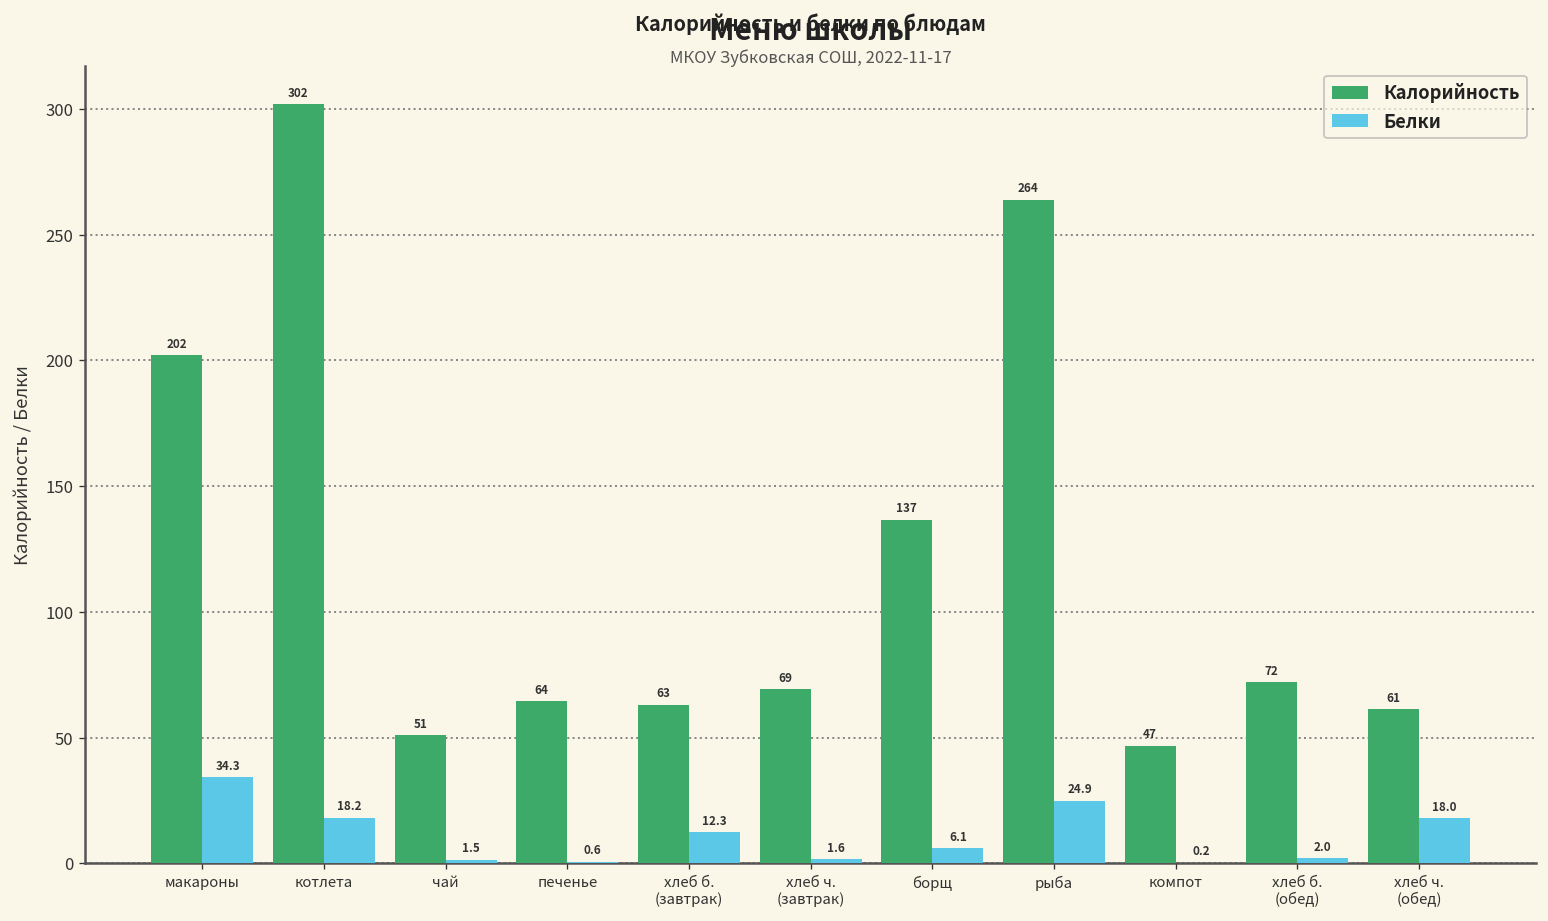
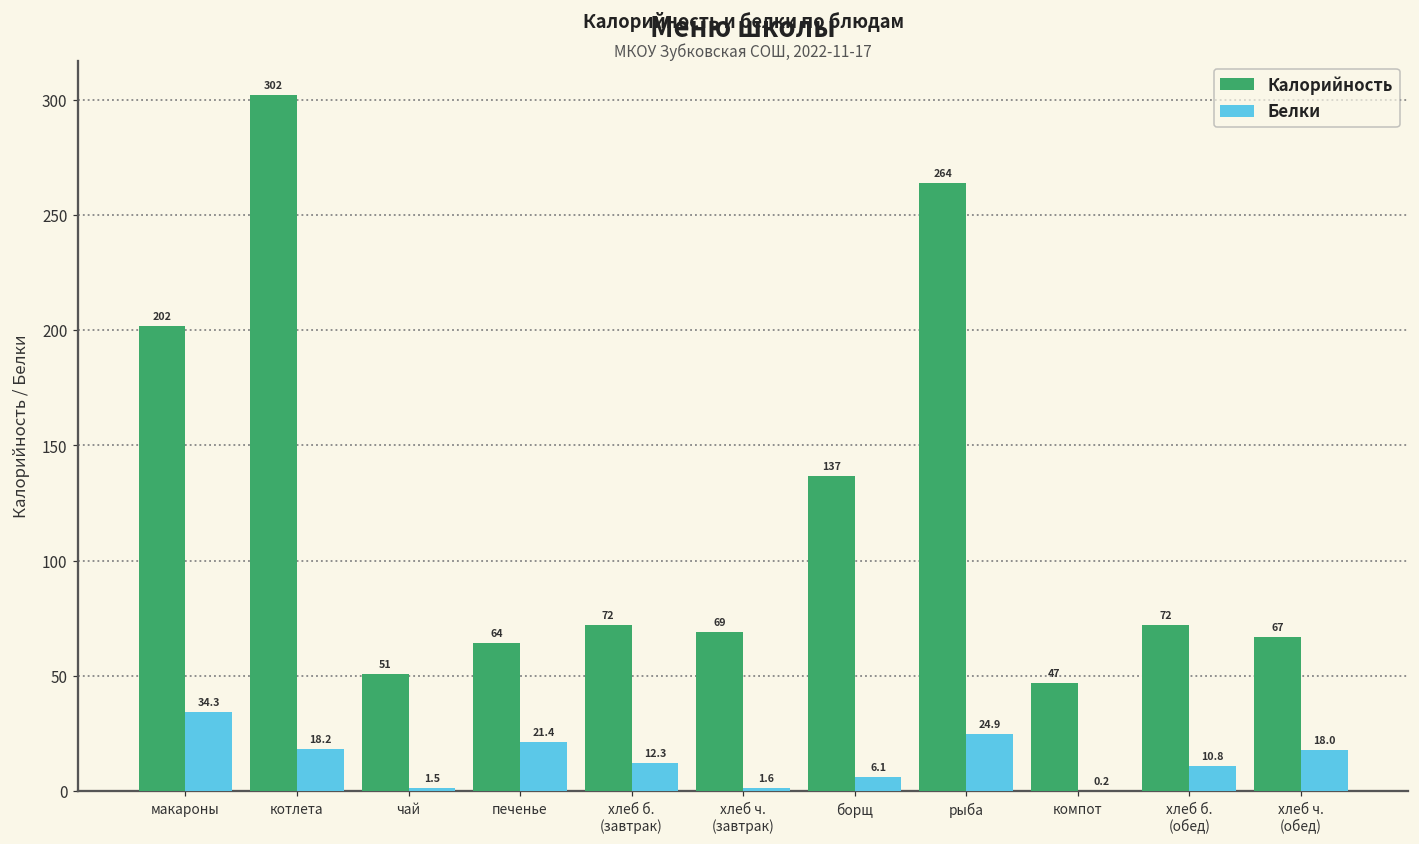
Белки, печенье: 0.6 -> 21.4
Калорийность, хлеб б. (завтрак): 63 -> 72
Белки, хлеб б. (обед): 2.0 -> 10.8
Калорийность, хлеб ч. (обед): 61 -> 67
